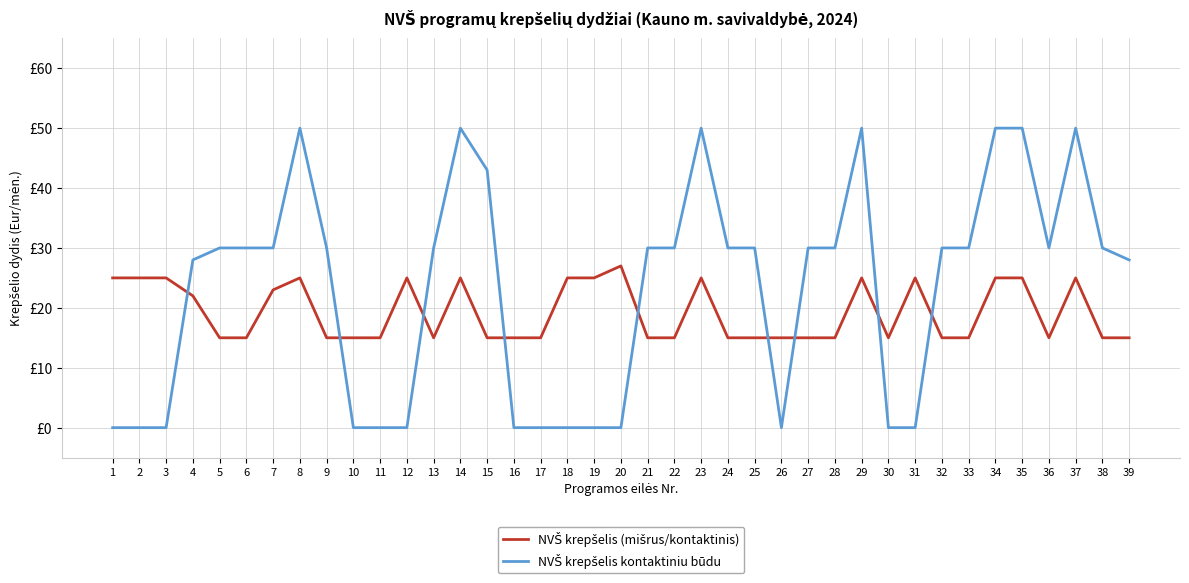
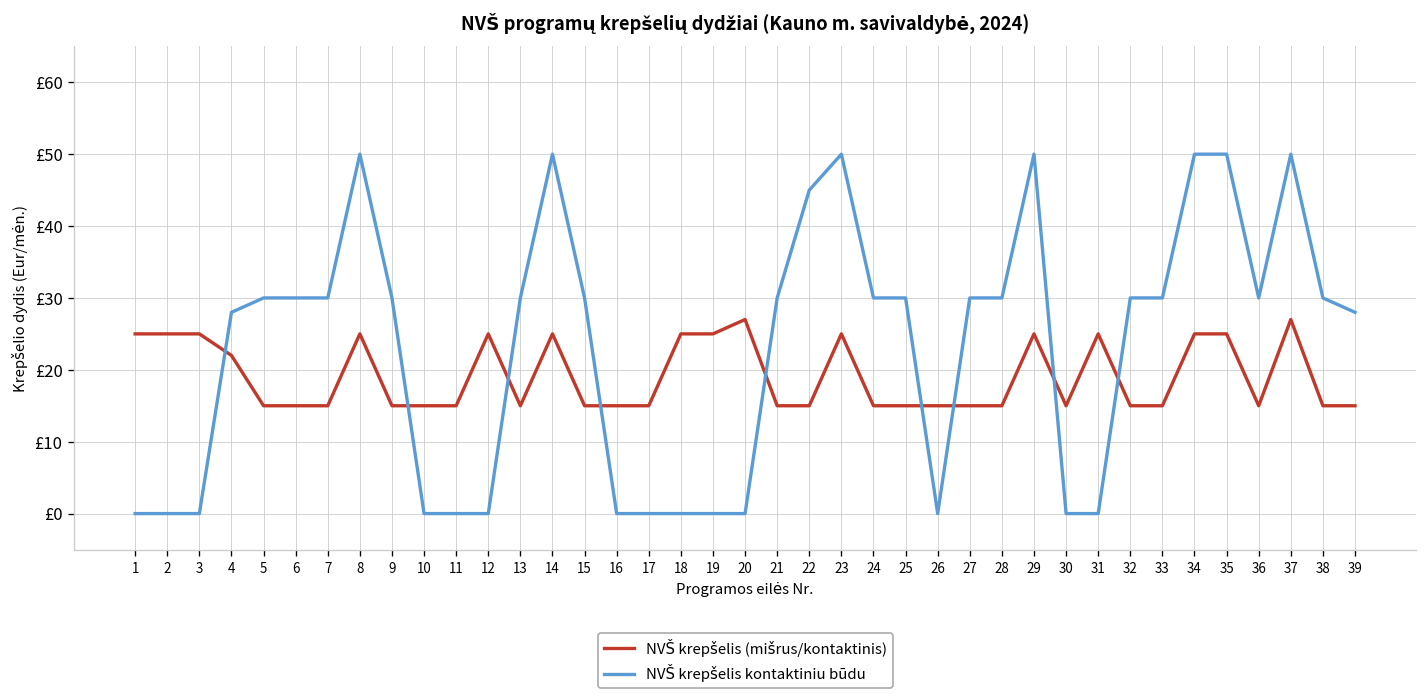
NVŠ krepšelis (mišrus/kontaktinis), 7: £23 -> £15
NVŠ krepšelis kontaktiniu būdu, 15: £43 -> £30
NVŠ krepšelis kontaktiniu būdu, 22: £30 -> £45
NVŠ krepšelis (mišrus/kontaktinis), 37: £25 -> £27
